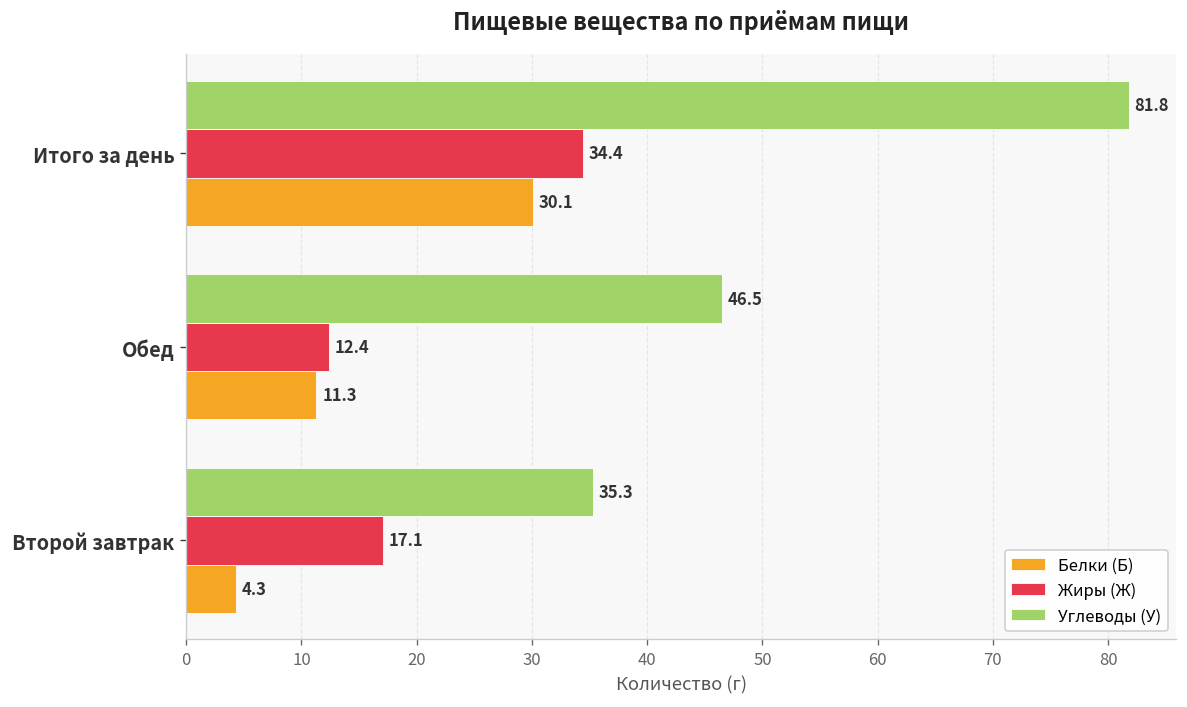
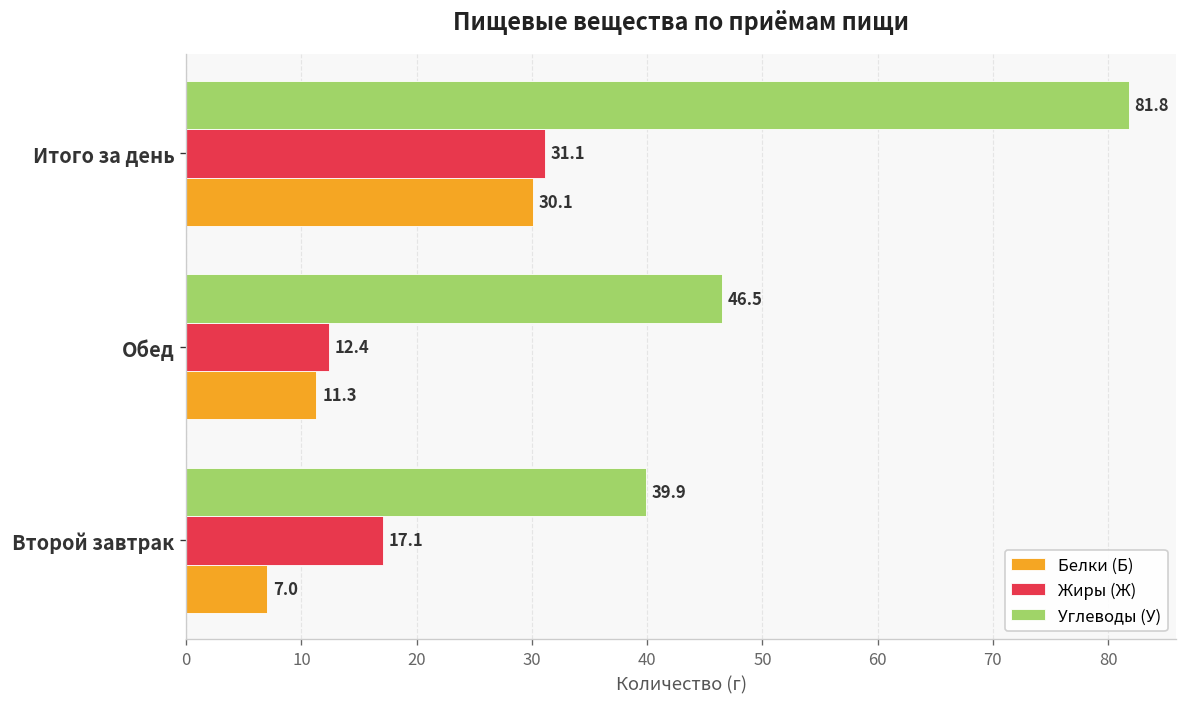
Жиры (Ж), Итого за день: 34.4 -> 31.1
Углеводы (У), Второй завтрак: 35.3 -> 39.9
Белки (Б), Второй завтрак: 4.3 -> 7.0
